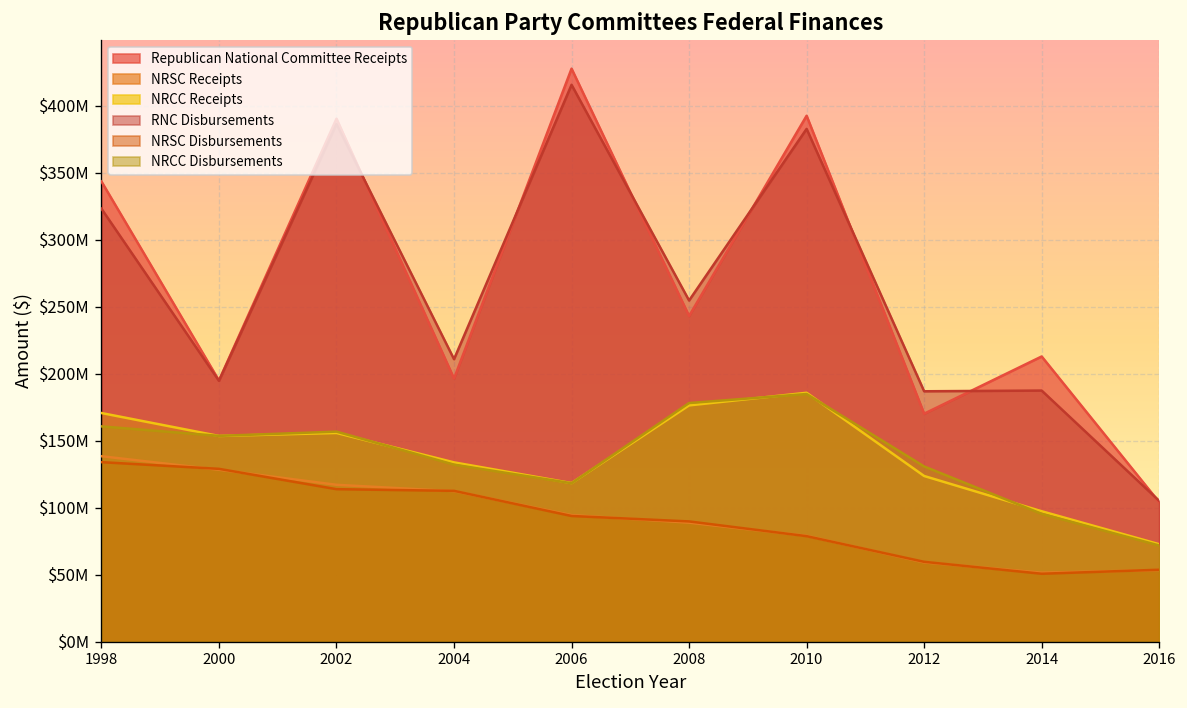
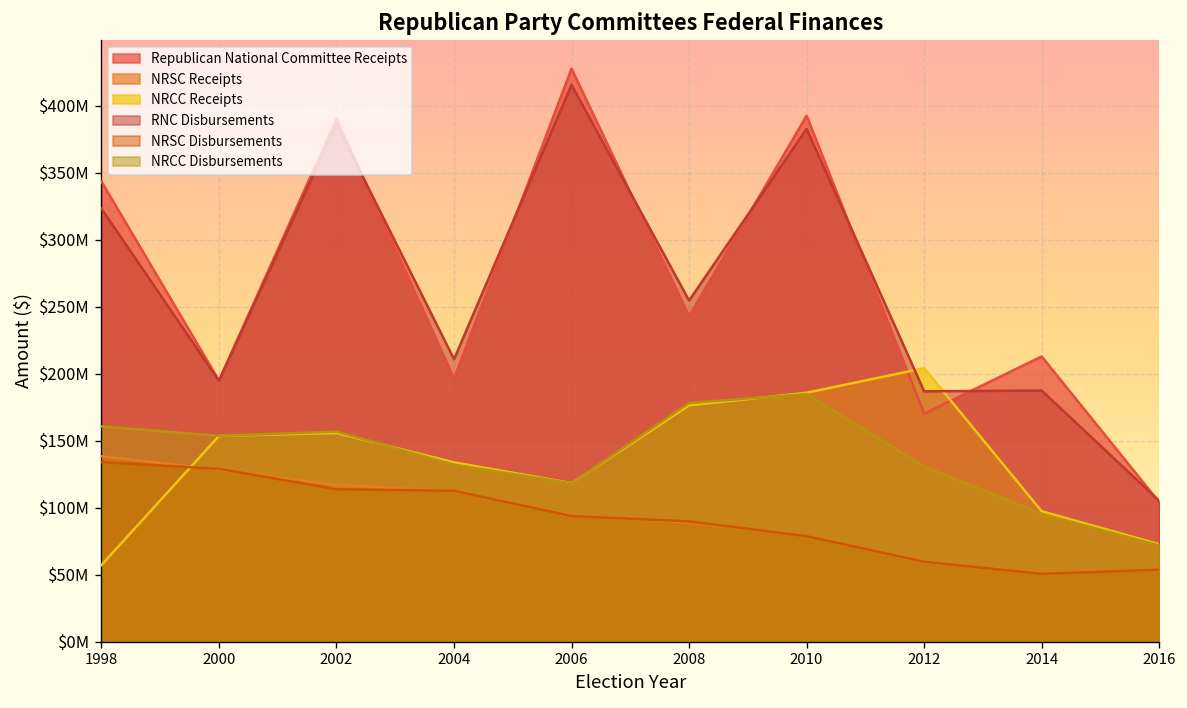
NRCC Receipts, 1998: $171000000 -> $57000000
NRCC Receipts, 2012: $124000000 -> $204000000
